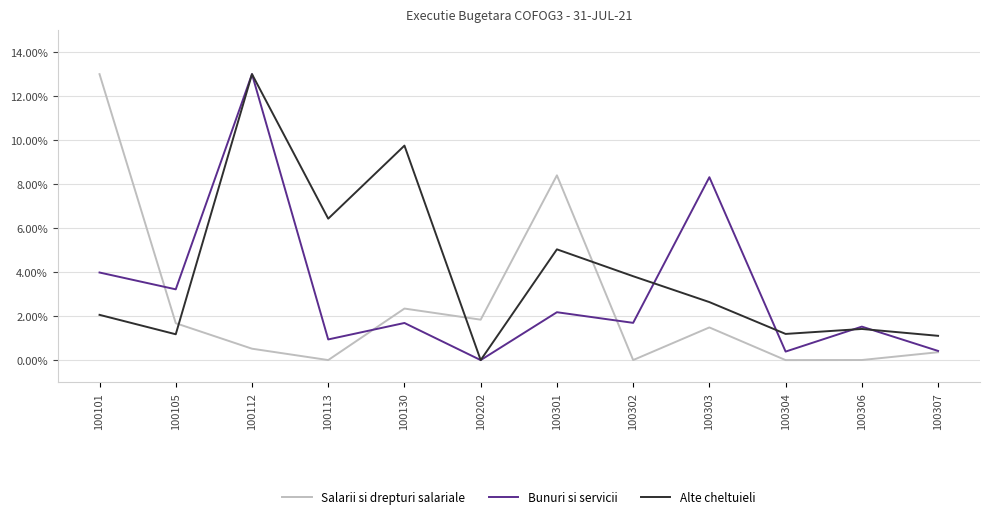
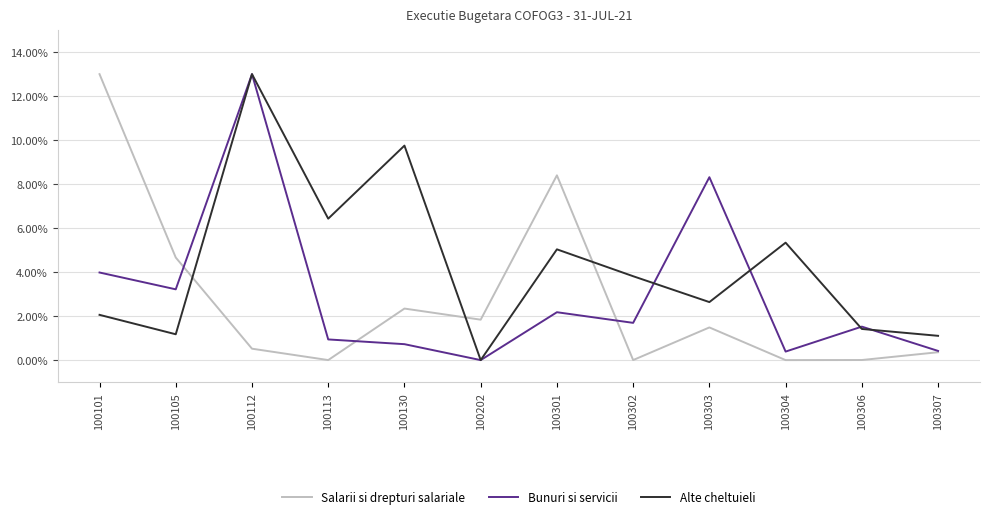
Salarii si drepturi salariale, 100105: 1.7% -> 4.7%
Bunuri si servicii, 100130: 1.7% -> 0.7%
Alte cheltuieli, 100304: 1.2% -> 5.3%
